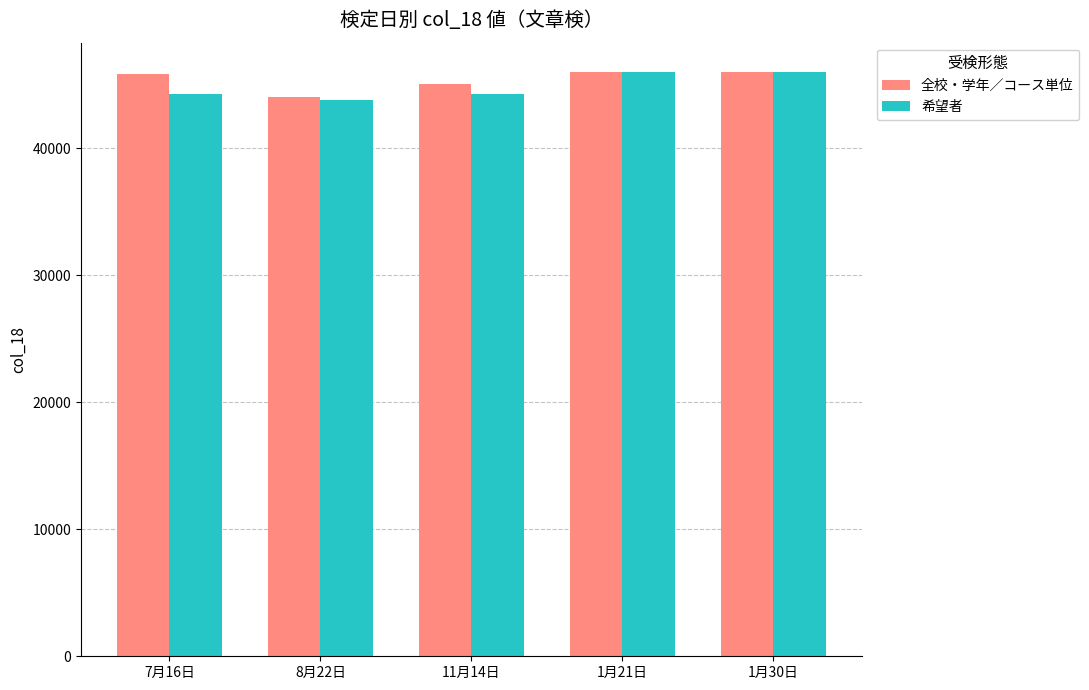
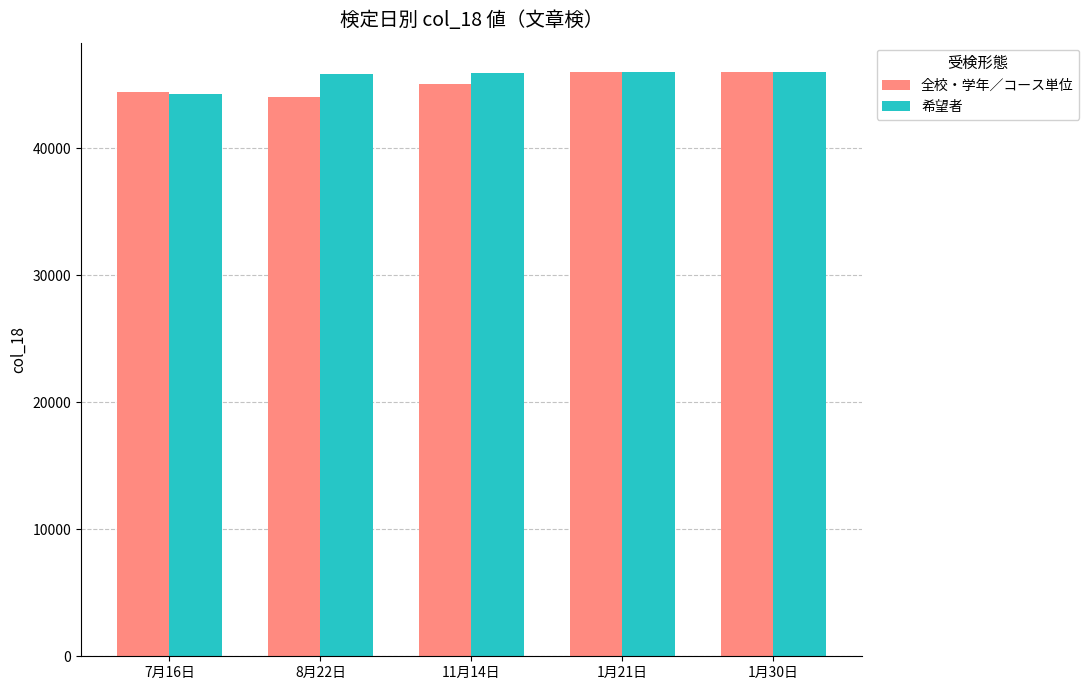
全校・学年／コース単位, 7月16日: 45800 -> 44400
希望者, 8月22日: 43800 -> 45800
希望者, 11月14日: 44200 -> 45900
